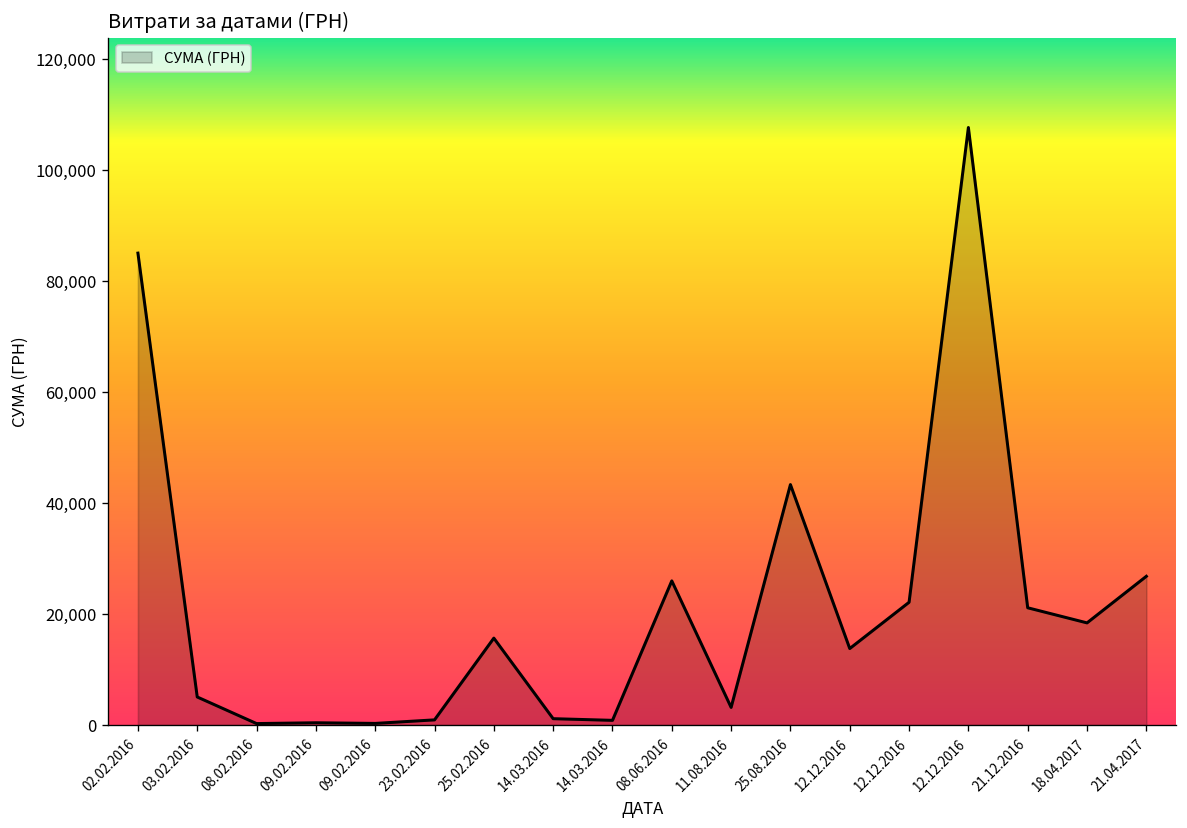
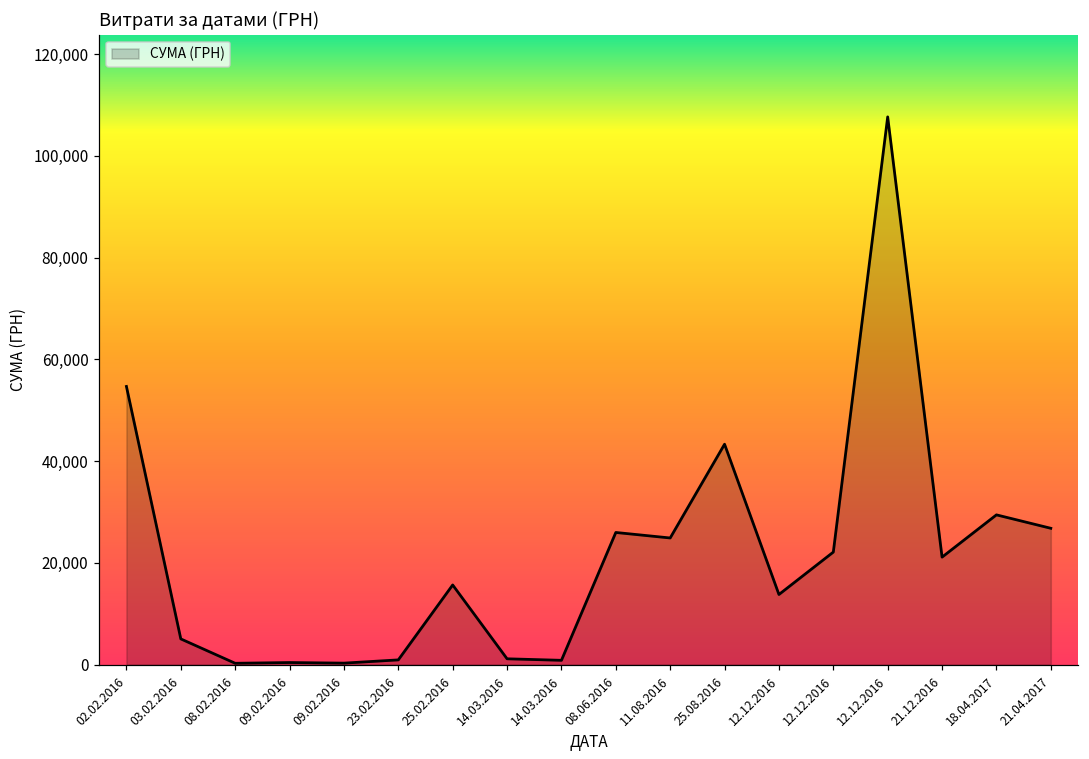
02.02.2016: 85,000 -> 55,000
11.08.2016: 3,000 -> 25,000
18.04.2017: 18,000 -> 29,000
